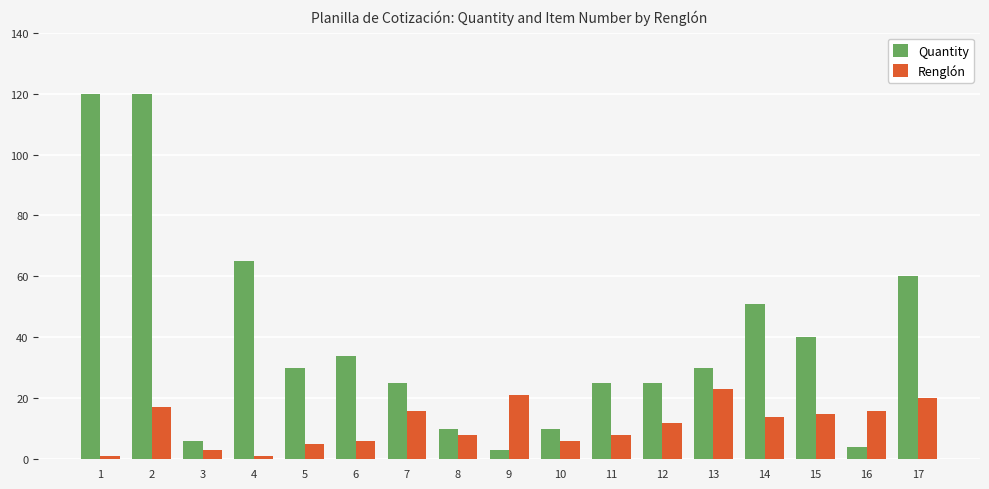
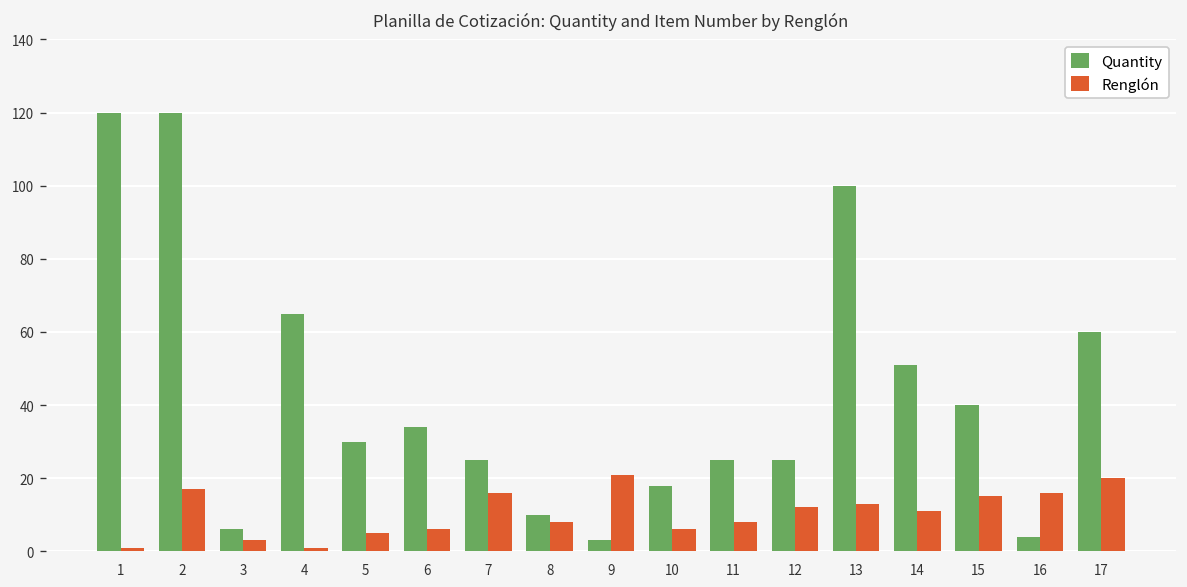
Quantity, 10: 10 -> 18
Quantity, 13: 30 -> 100
Renglón, 13: 23 -> 13
Renglón, 14: 14 -> 11
